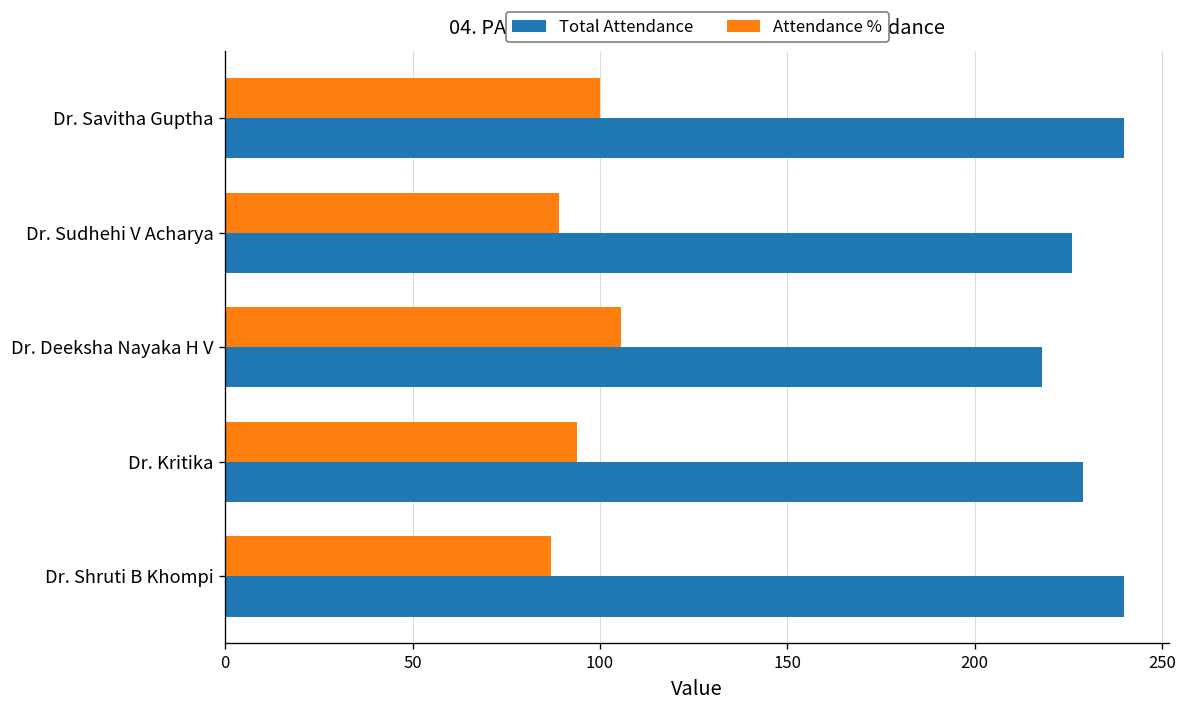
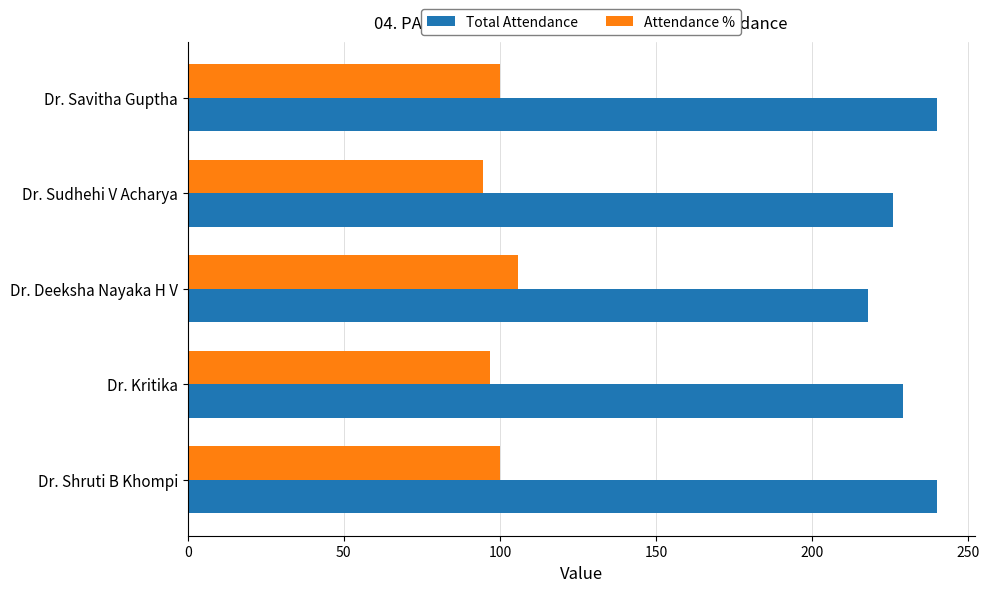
Attendance %, Dr. Sudhehi V Acharya: 89 -> 95
Attendance %, Dr. Kritika: 94 -> 97
Attendance %, Dr. Shruti B Khompi: 87 -> 100
